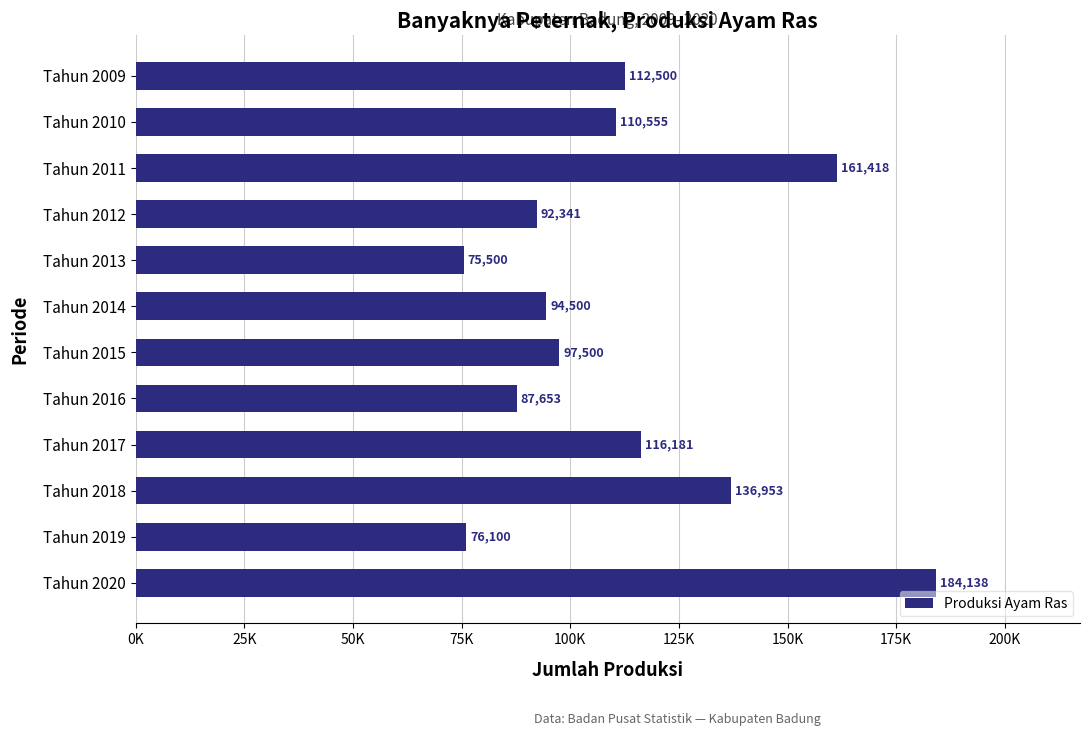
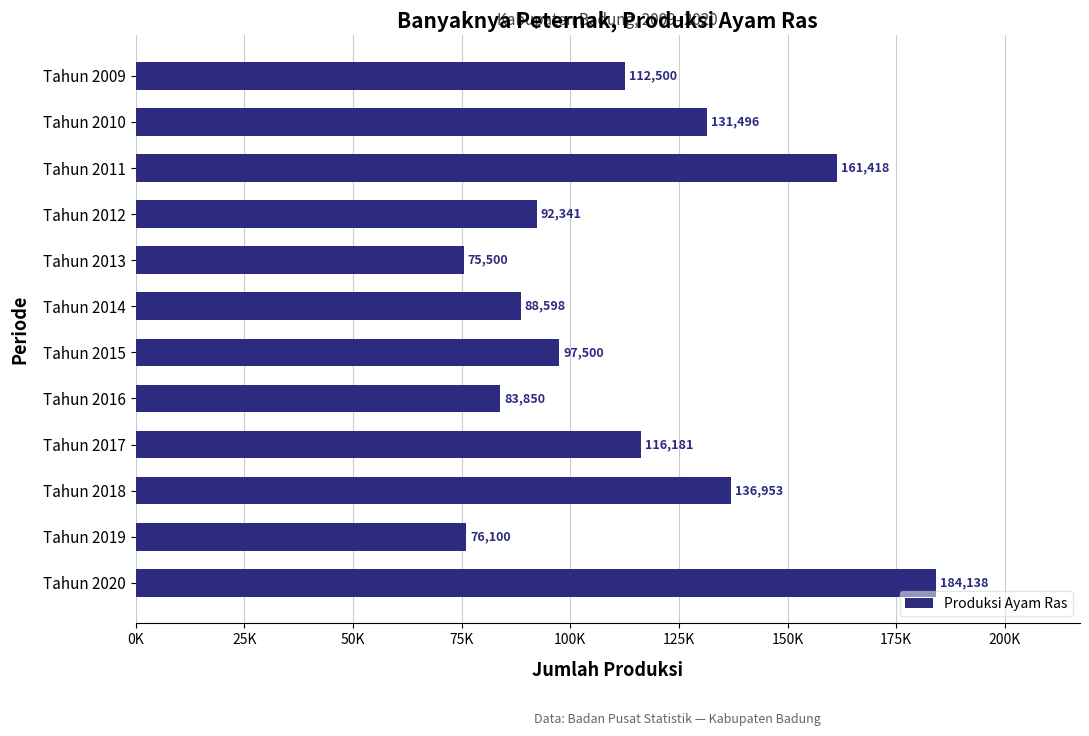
Tahun 2010: 110,555 -> 131,496
Tahun 2014: 94,500 -> 88,598
Tahun 2016: 87,653 -> 83,850
